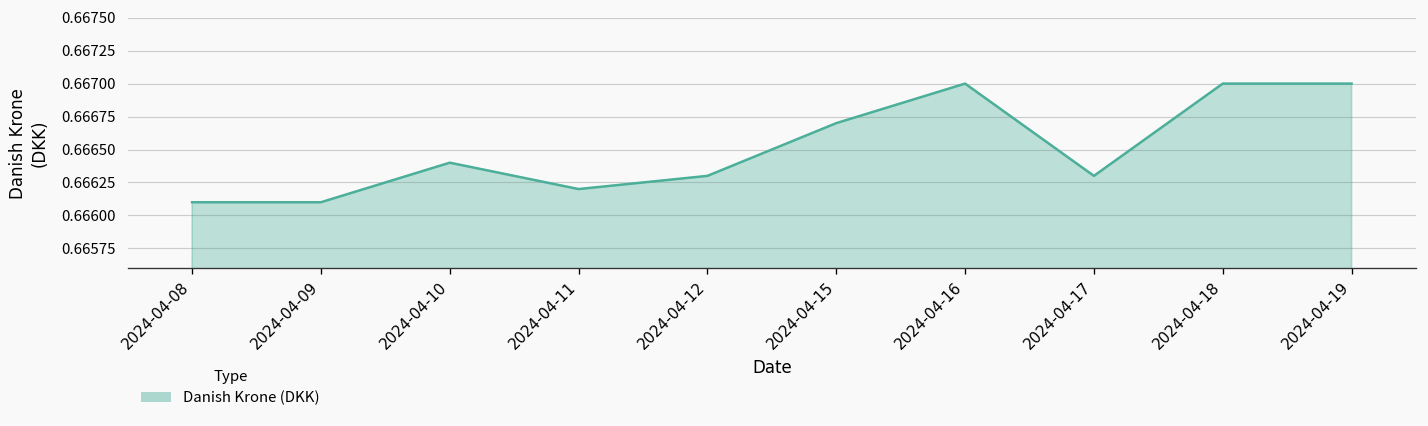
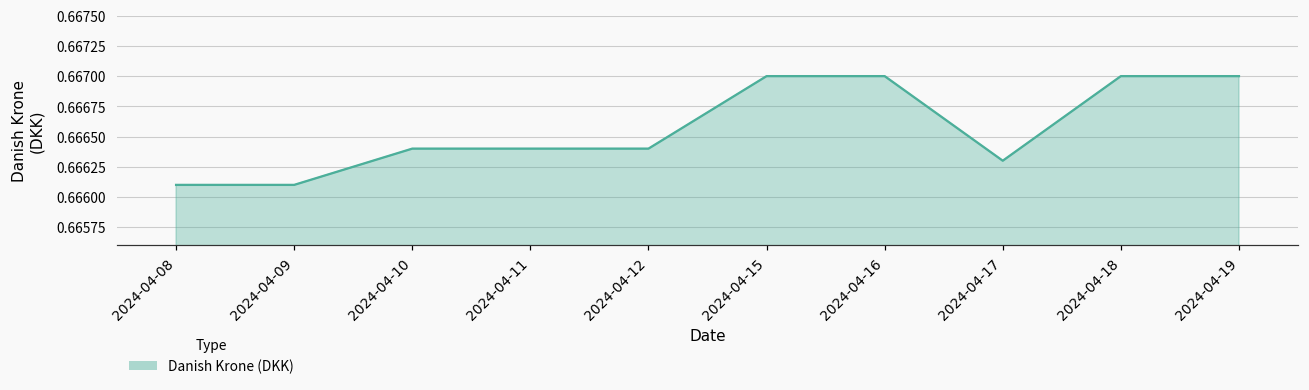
2024-04-11: 0.6662 -> 0.6664
2024-04-12: 0.6663 -> 0.6664
2024-04-15: 0.6667 -> 0.6670
